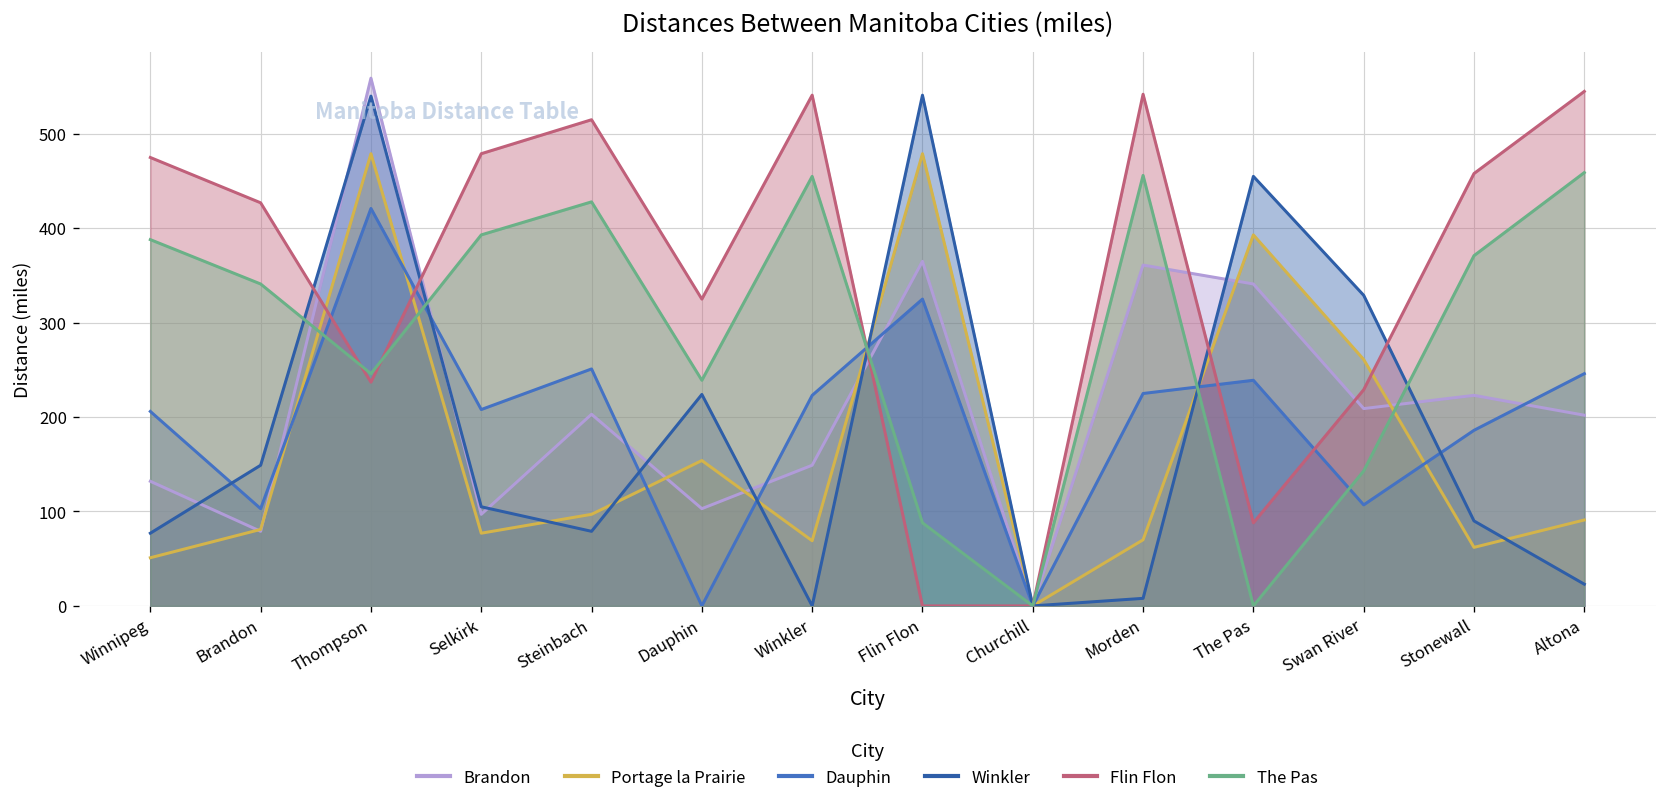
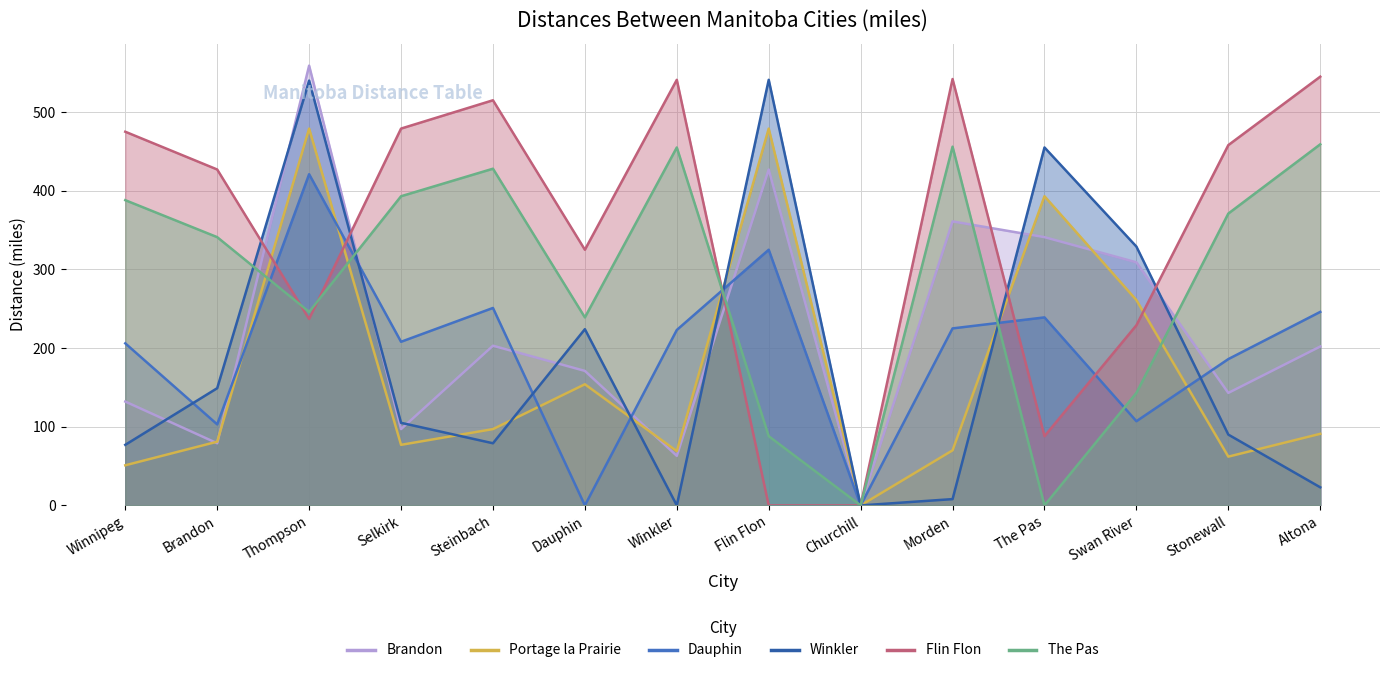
Brandon, Dauphin: 100 -> 170
Brandon, Winkler: 150 -> 60
Brandon, Flin Flon: 370 -> 430
Brandon, Swan River: 210 -> 310
Brandon, Stonewall: 220 -> 140
